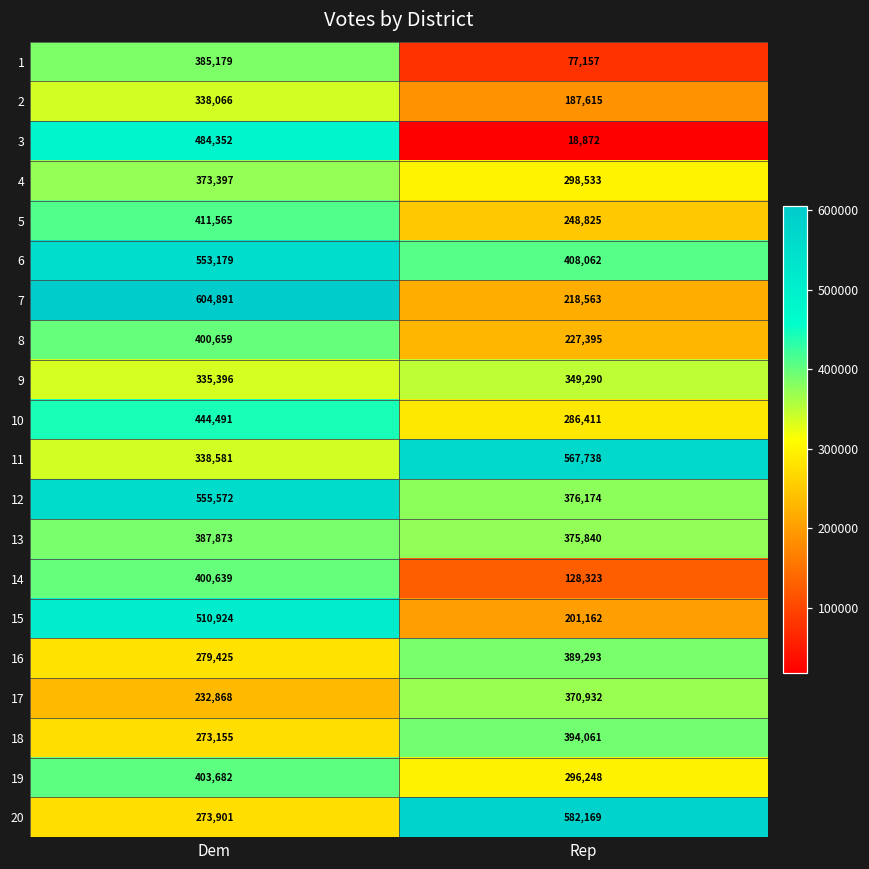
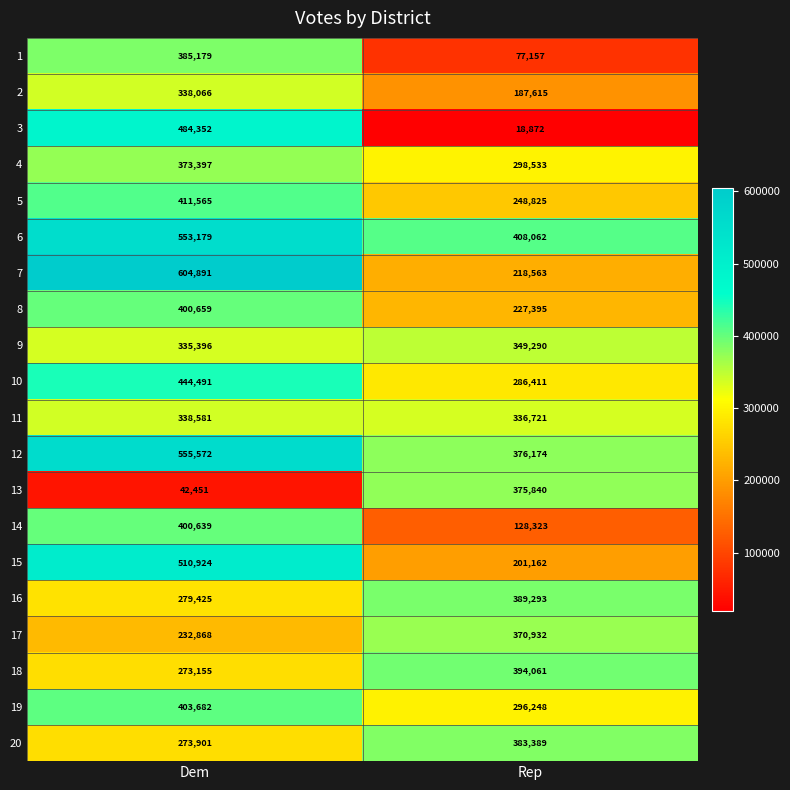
11, Rep: 567,738 -> 336,721
13, Dem: 387,873 -> 42,451
20, Rep: 582,169 -> 383,389
